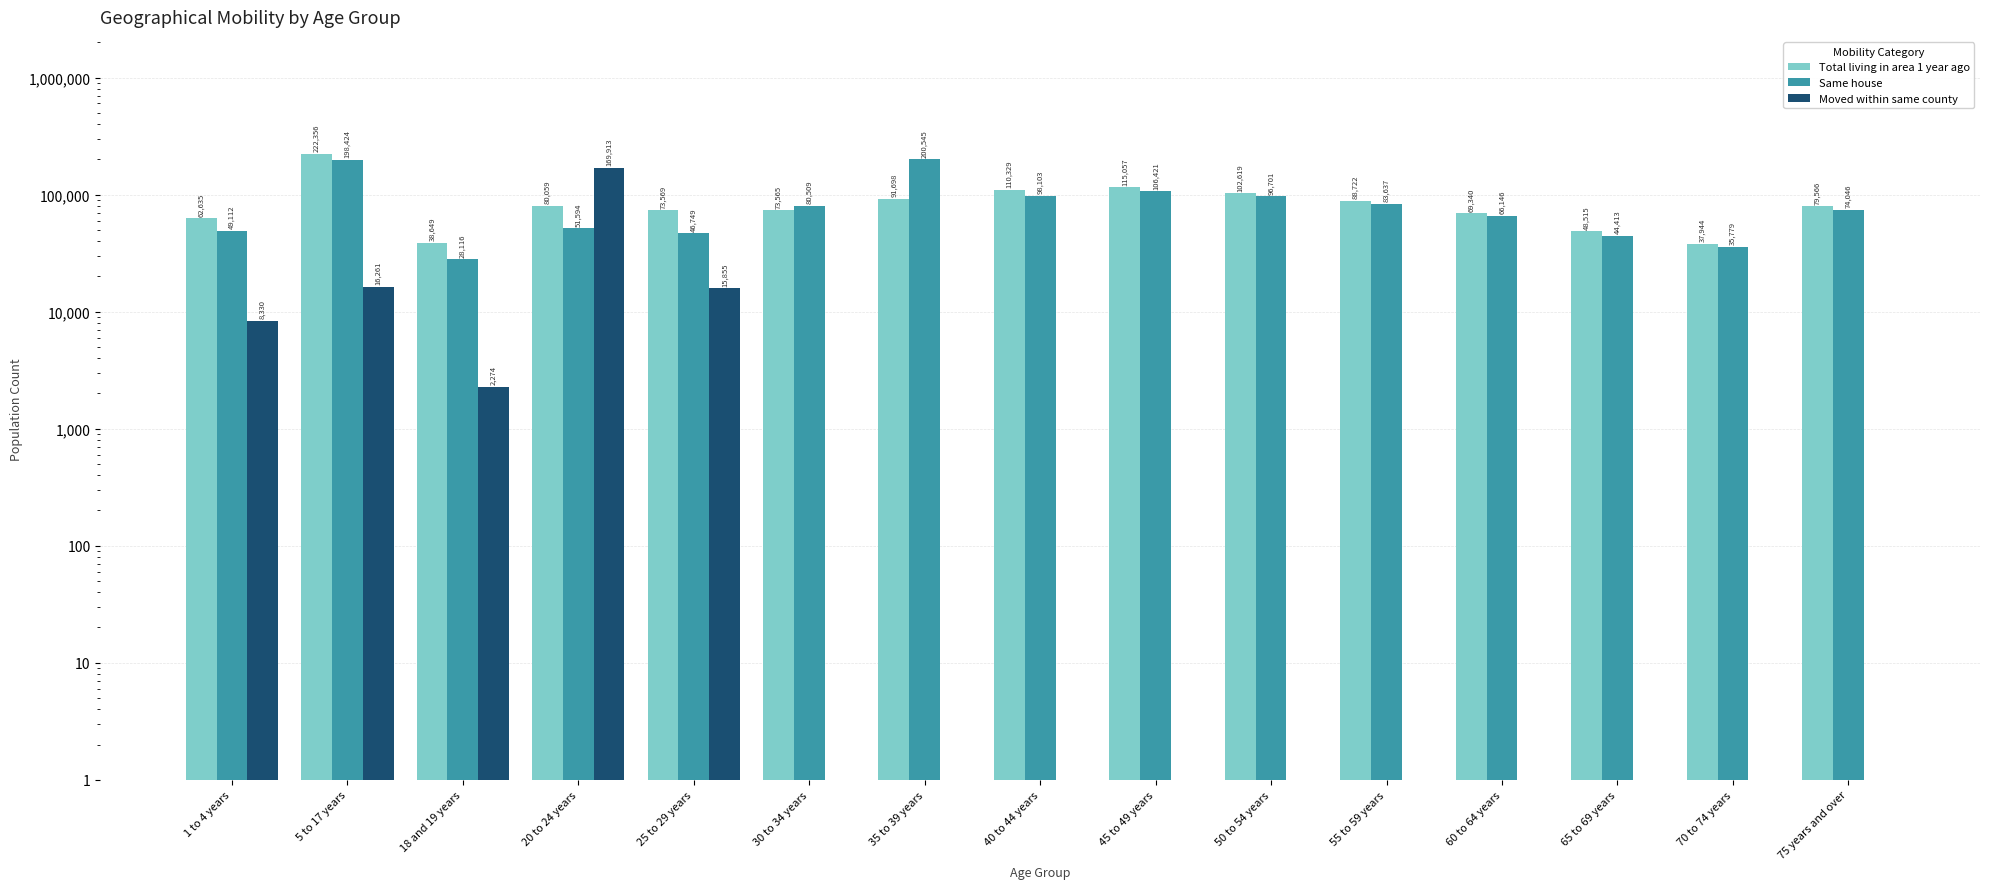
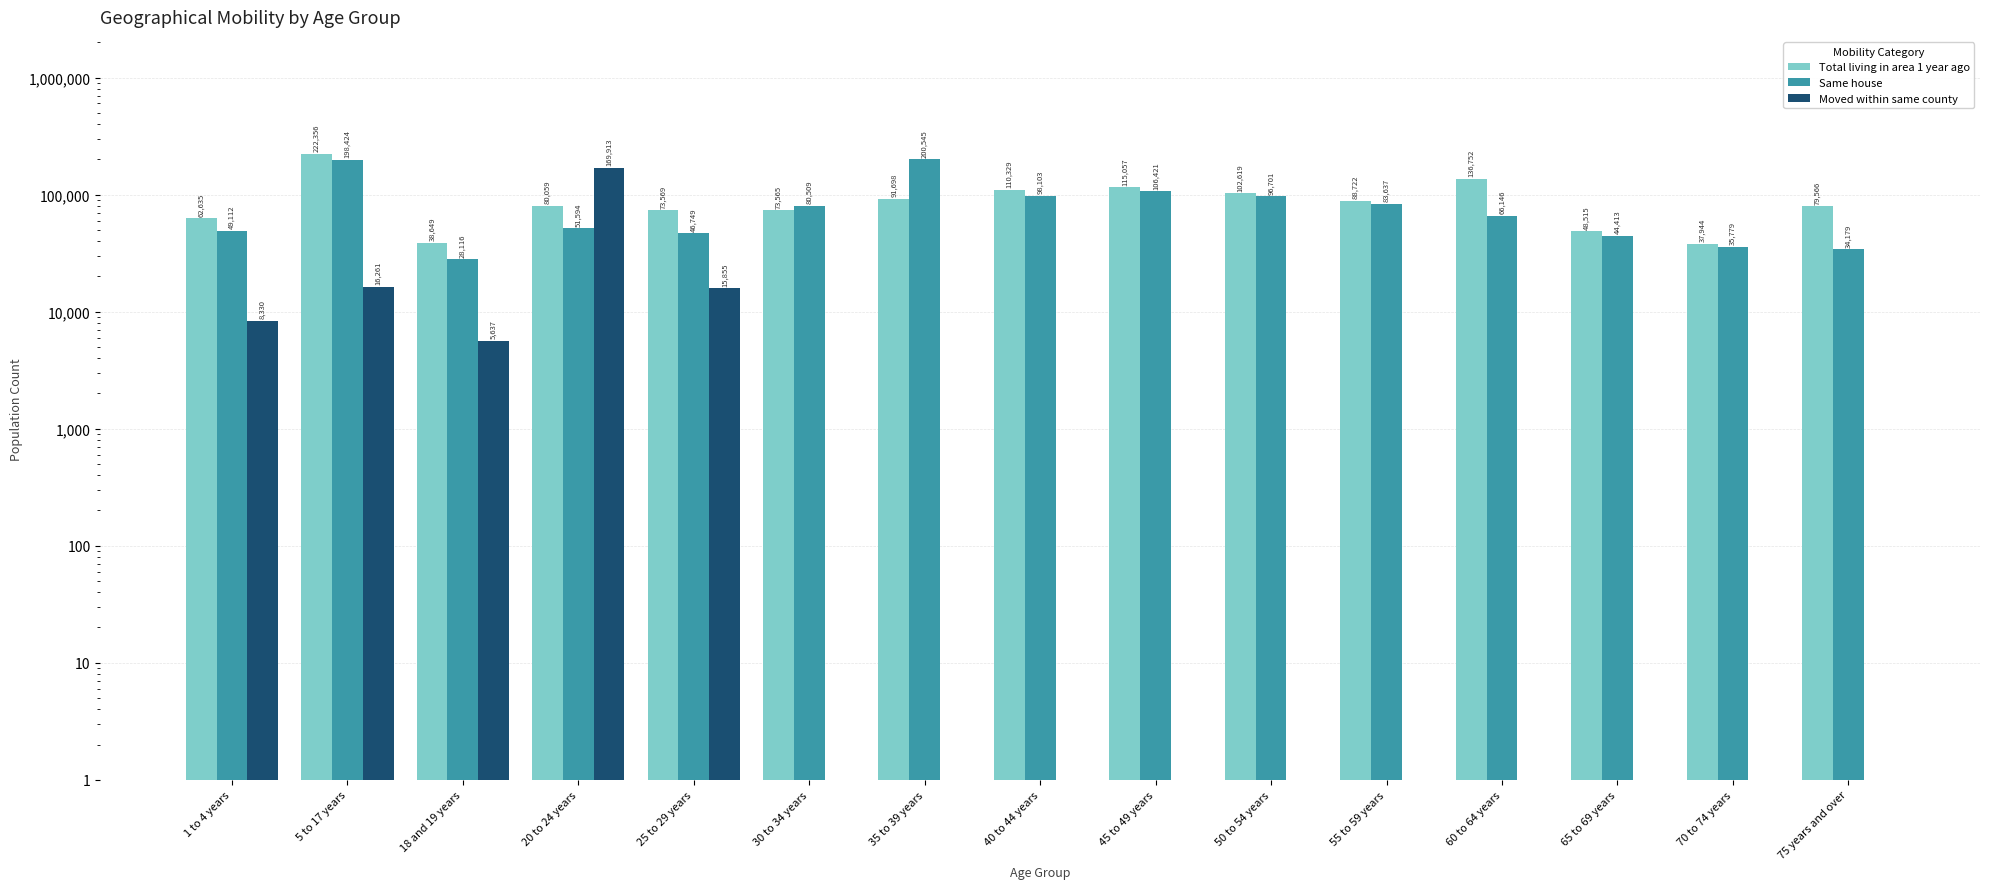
Moved within same county, 18 and 19 years: 2,274 -> 5,637
Total living in area 1 year ago, 60 to 64 years: 69,340 -> 136,752
Same house, 75 years and over: 74,046 -> 34,179
